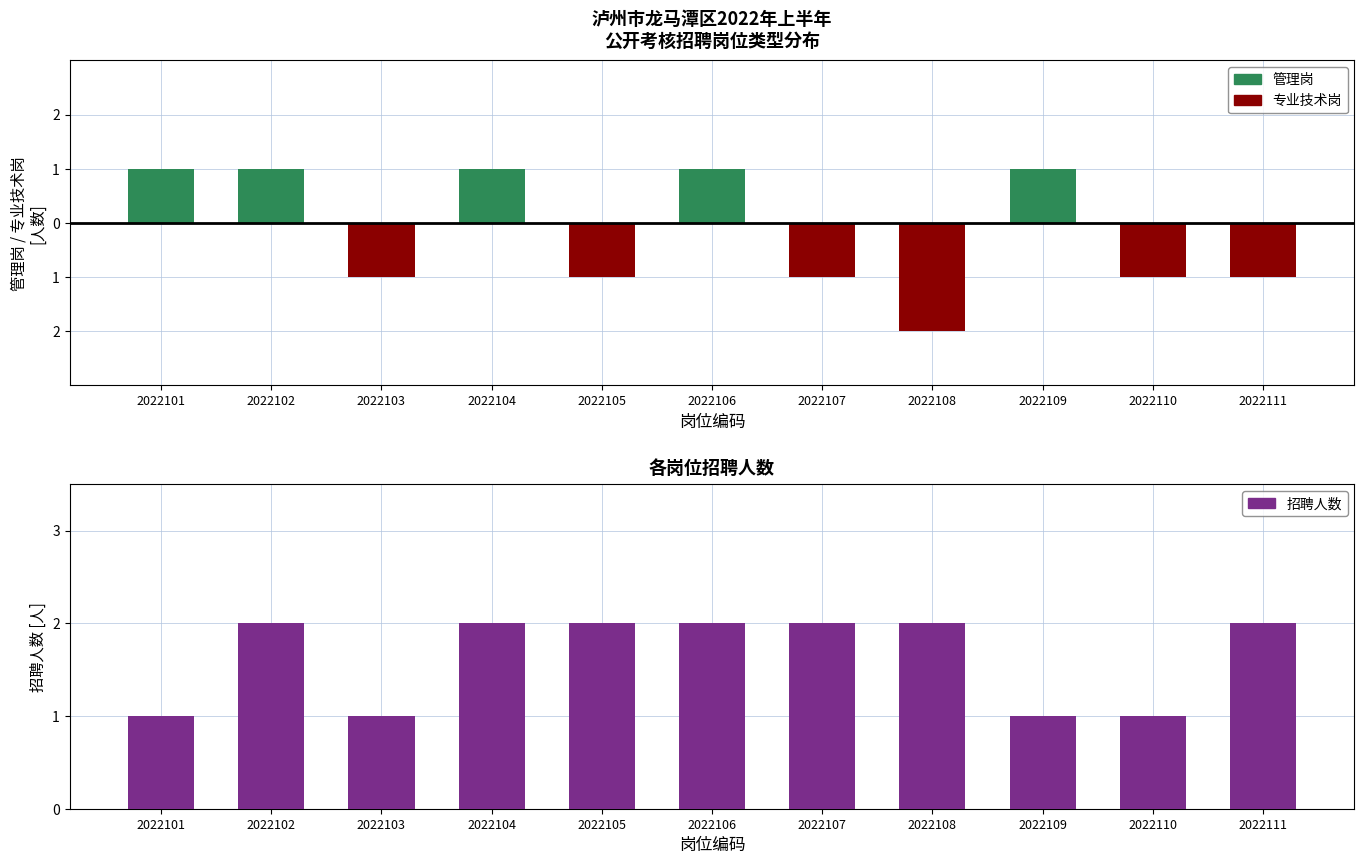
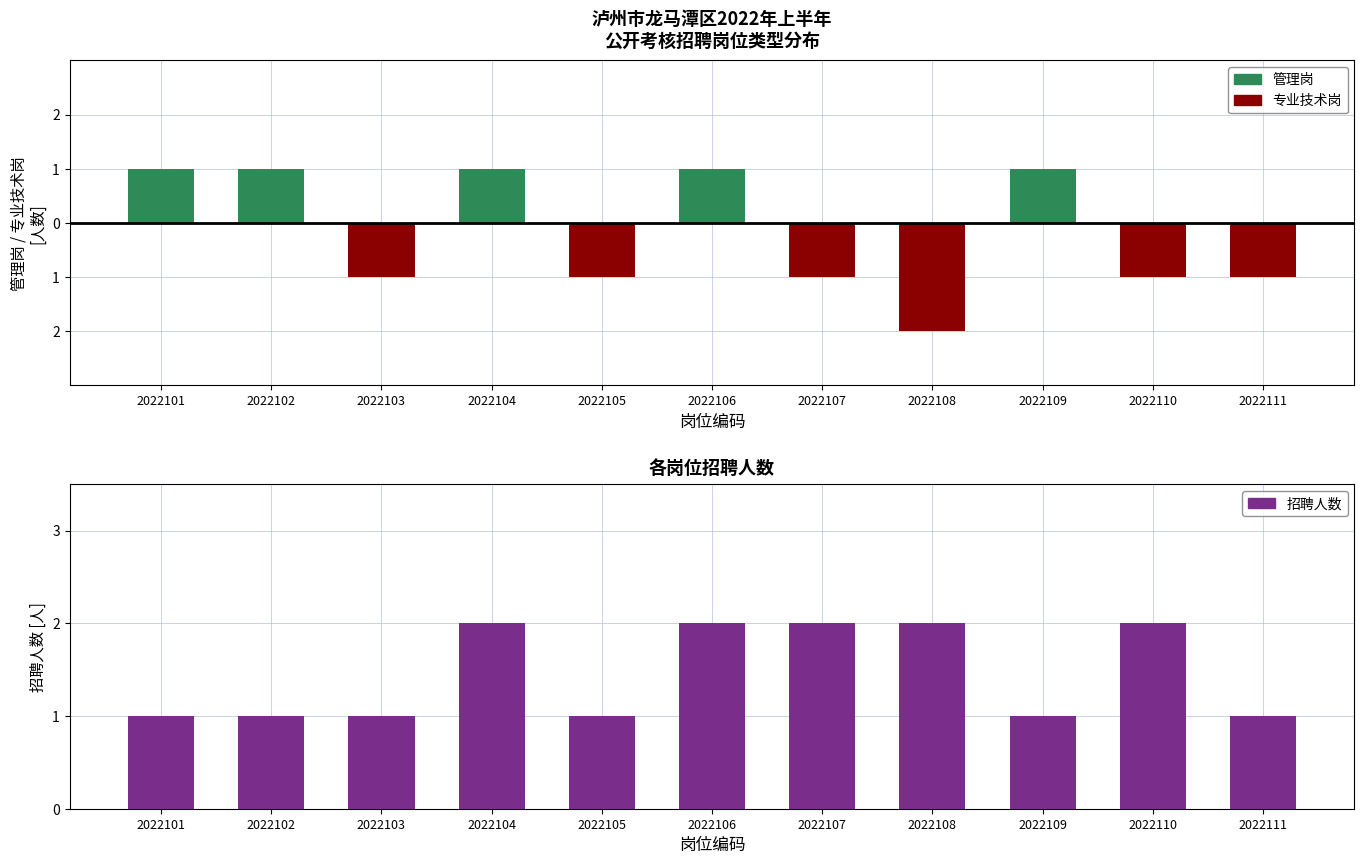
各岗位招聘人数, 2022102: 2 -> 1
各岗位招聘人数, 2022105: 2 -> 1
各岗位招聘人数, 2022110: 1 -> 2
各岗位招聘人数, 2022111: 2 -> 1
